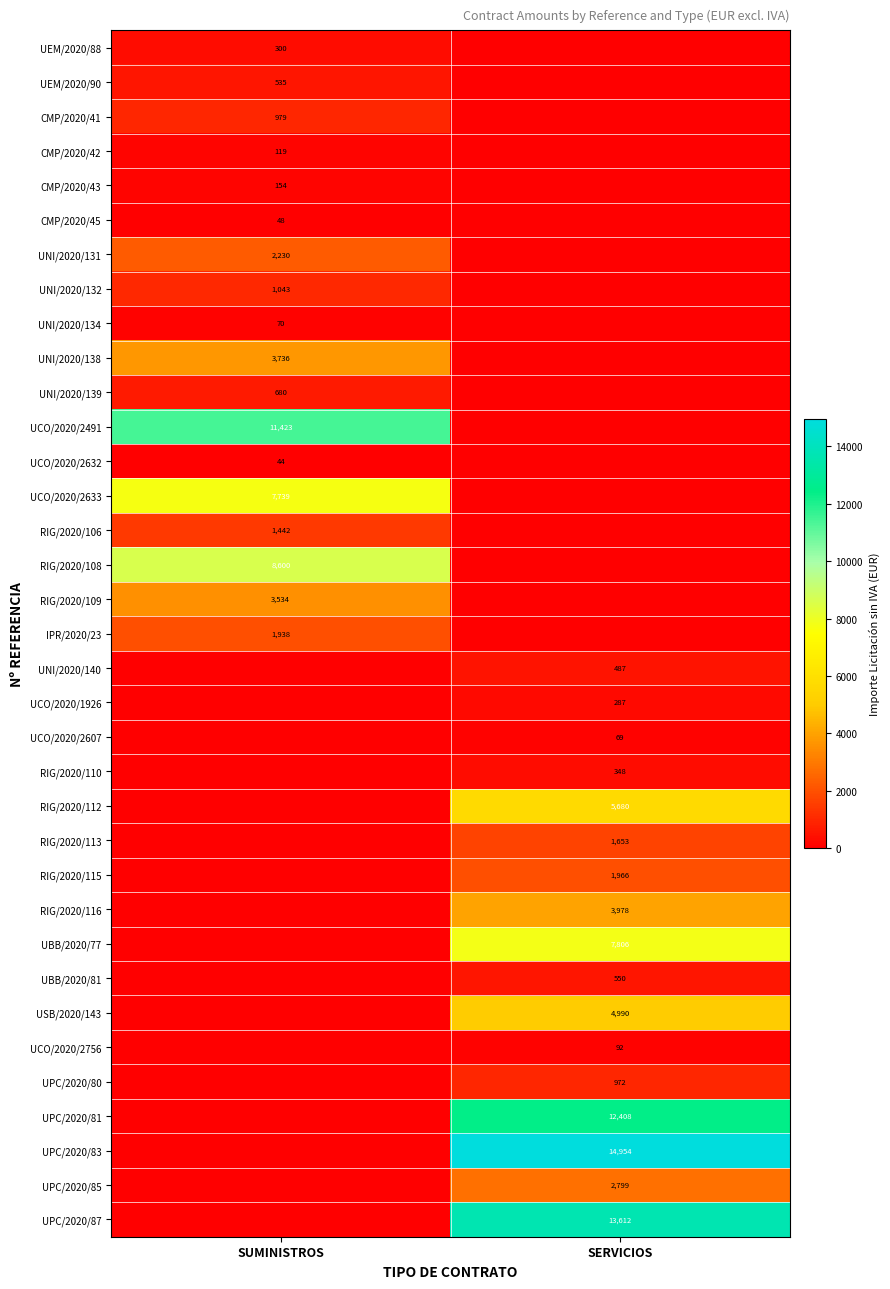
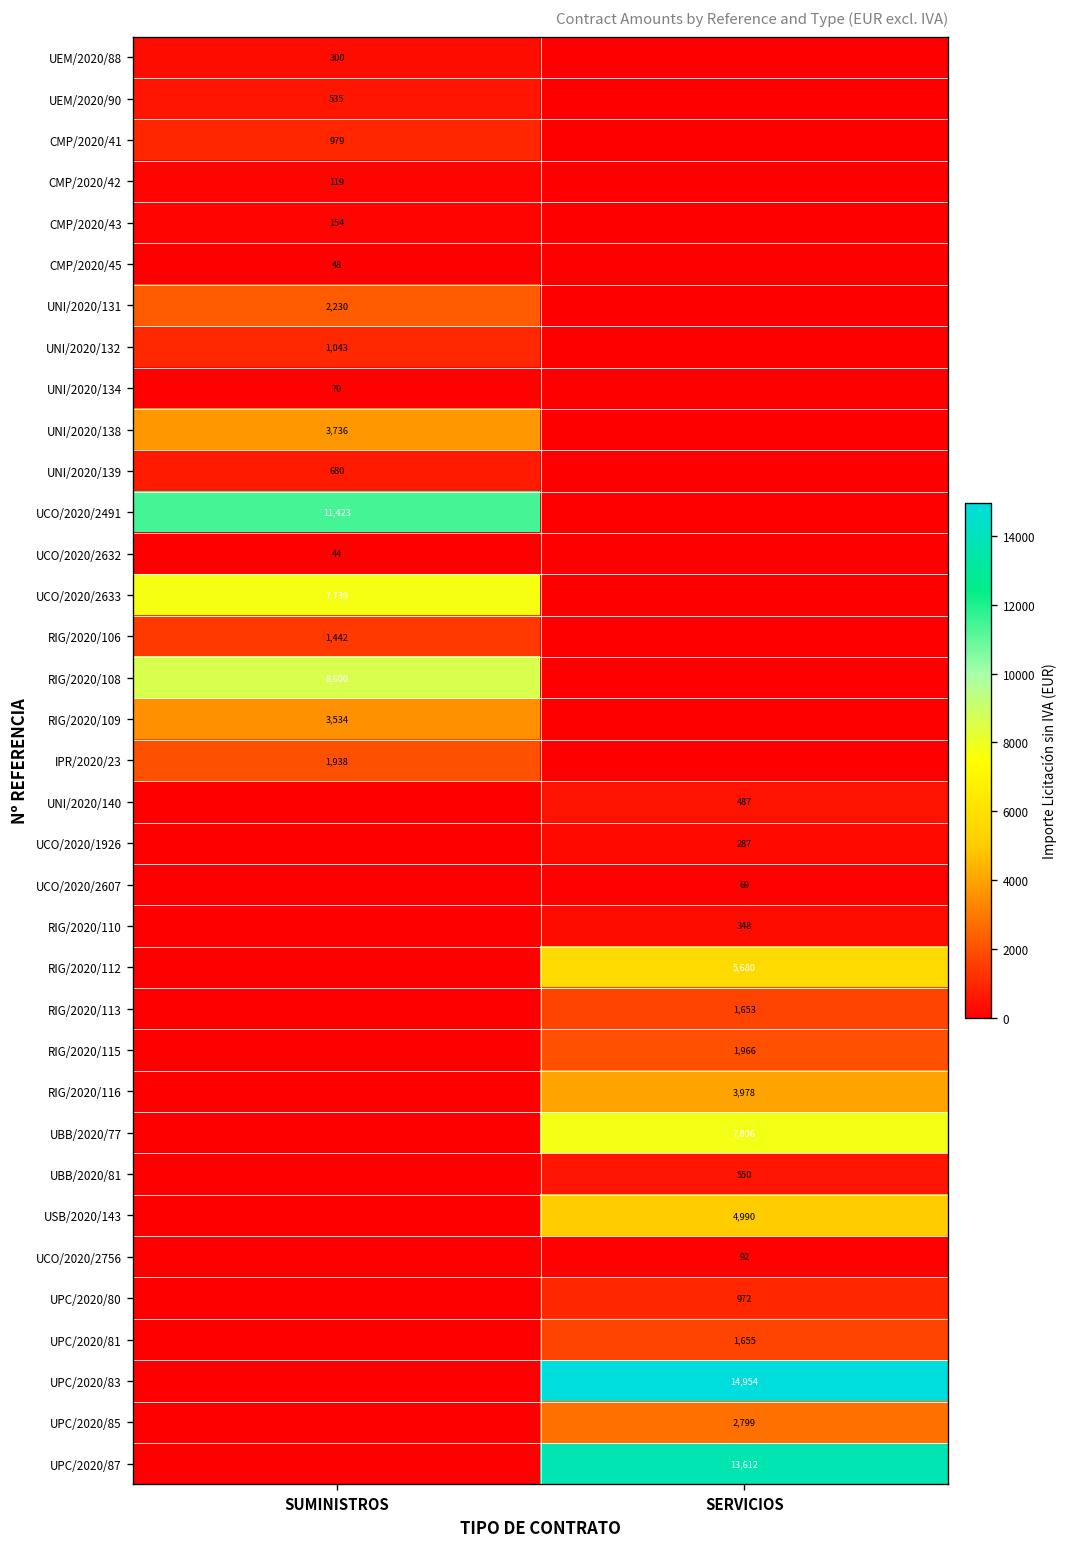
UPC/2020/81, SERVICIOS: 12,408 -> 1,655
